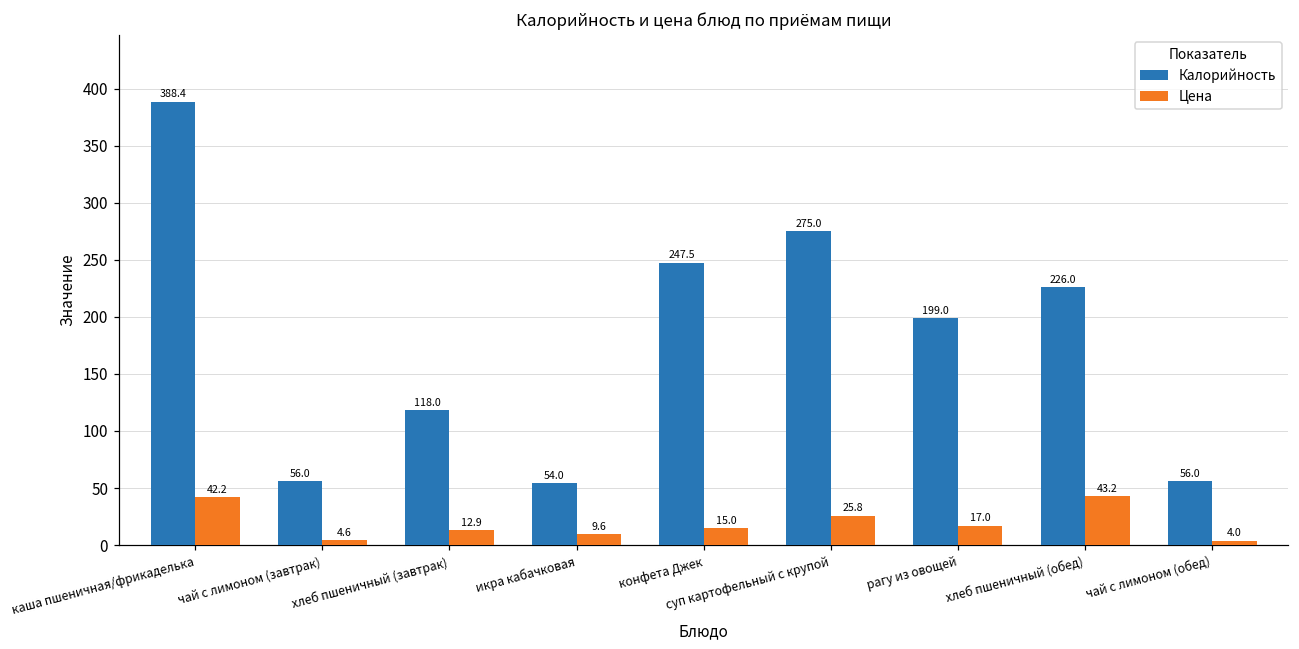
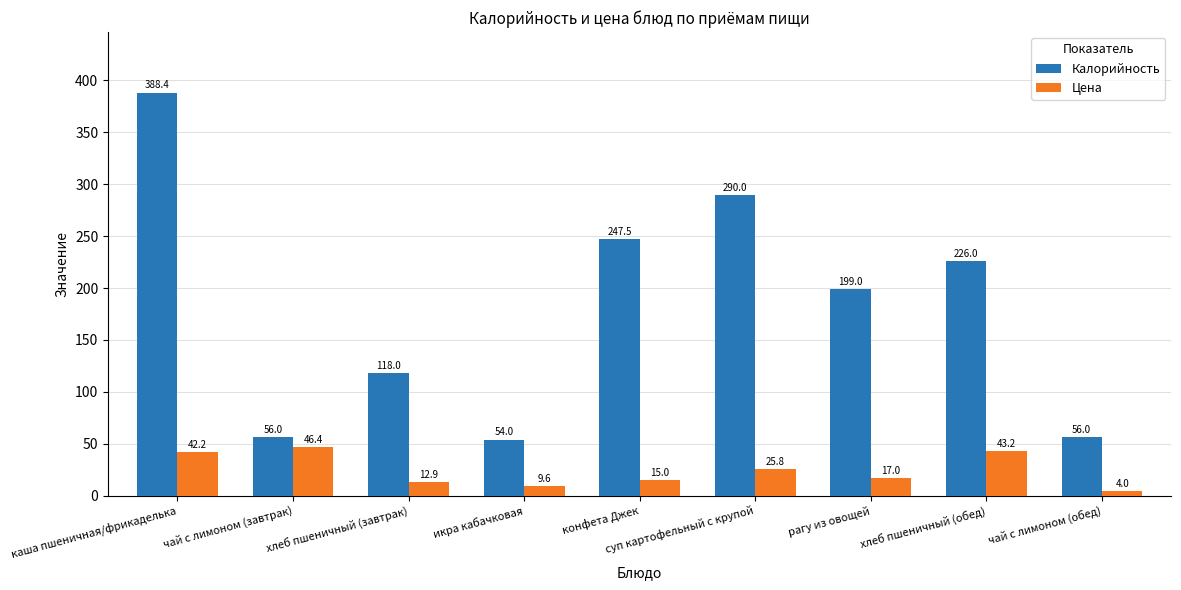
Цена, чай с лимоном (завтрак): 4.6 -> 46.4
Калорийность, суп картофельный с крупой: 275.0 -> 290.0
